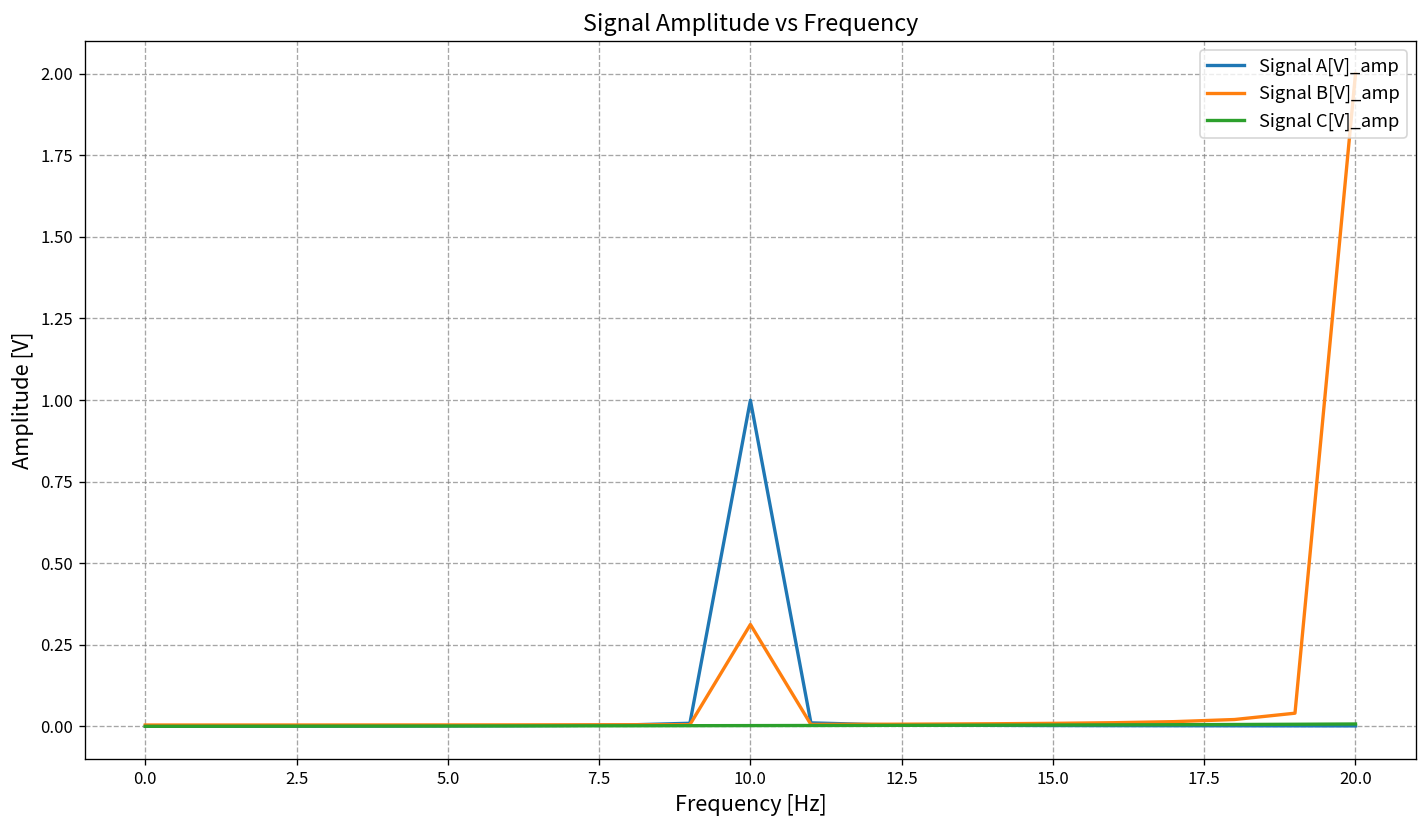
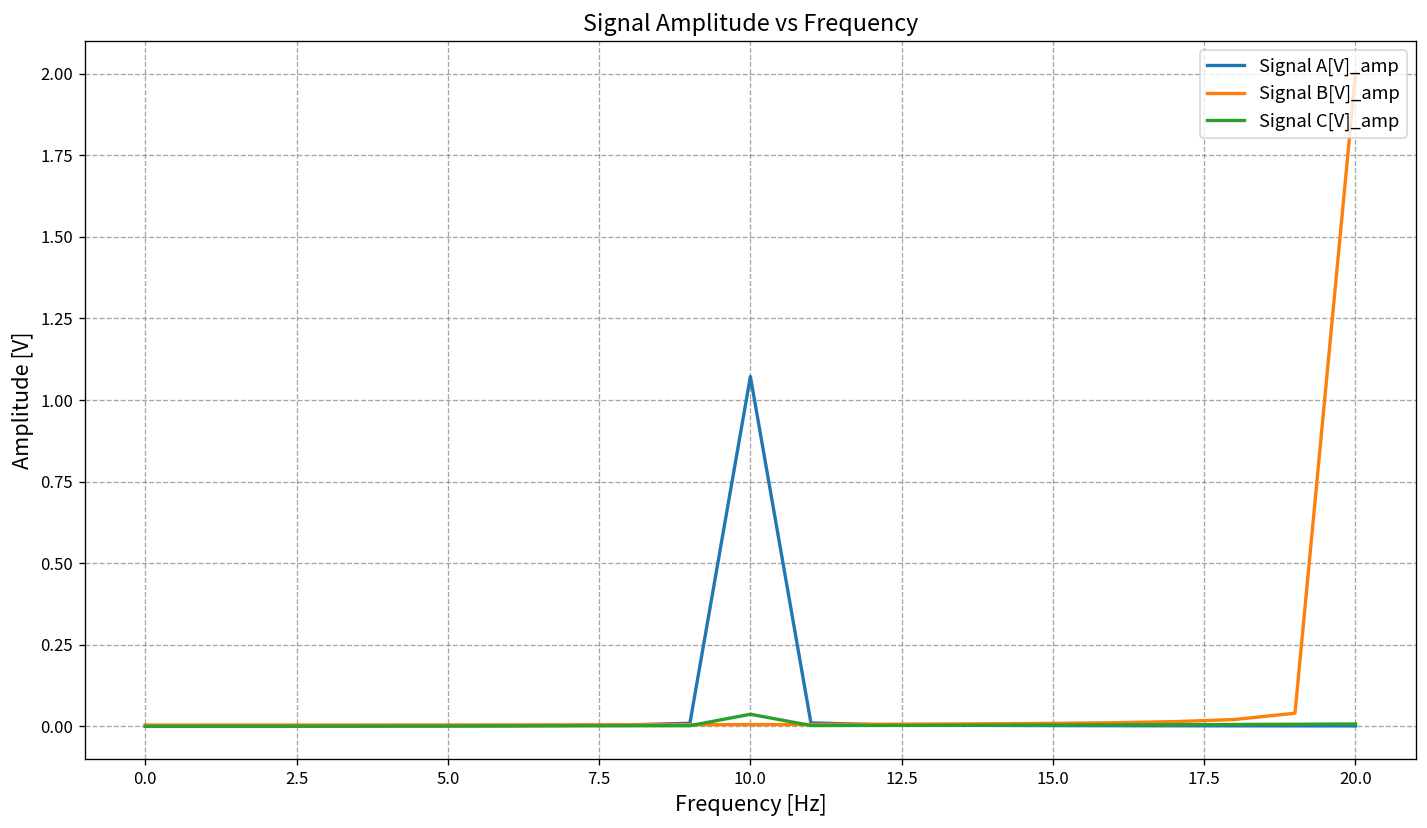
Signal A[V]_amp, 10.0: 1.00 -> 1.07
Signal B[V]_amp, 10.0: 0.31 -> 0.01
Signal C[V]_amp, 10.0: 0.00 -> 0.04
